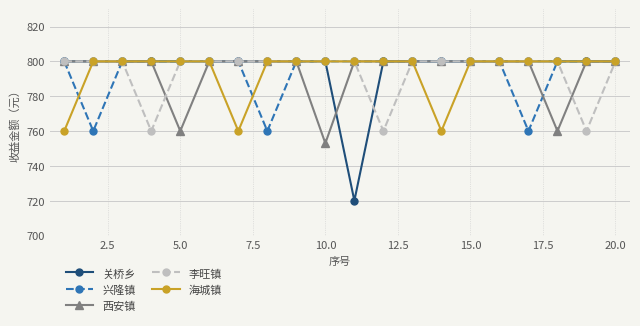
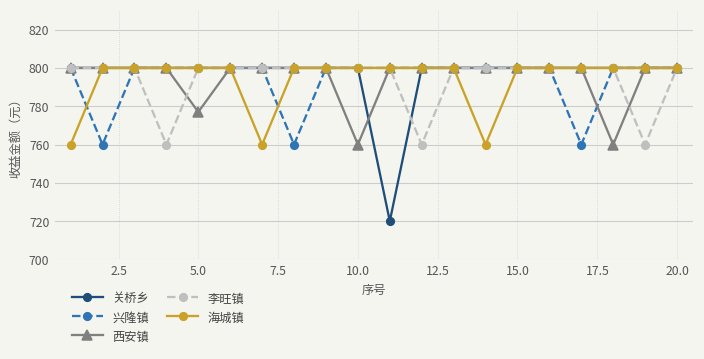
西安镇, 5.0: 760 -> 777
西安镇, 10.0: 753 -> 760
